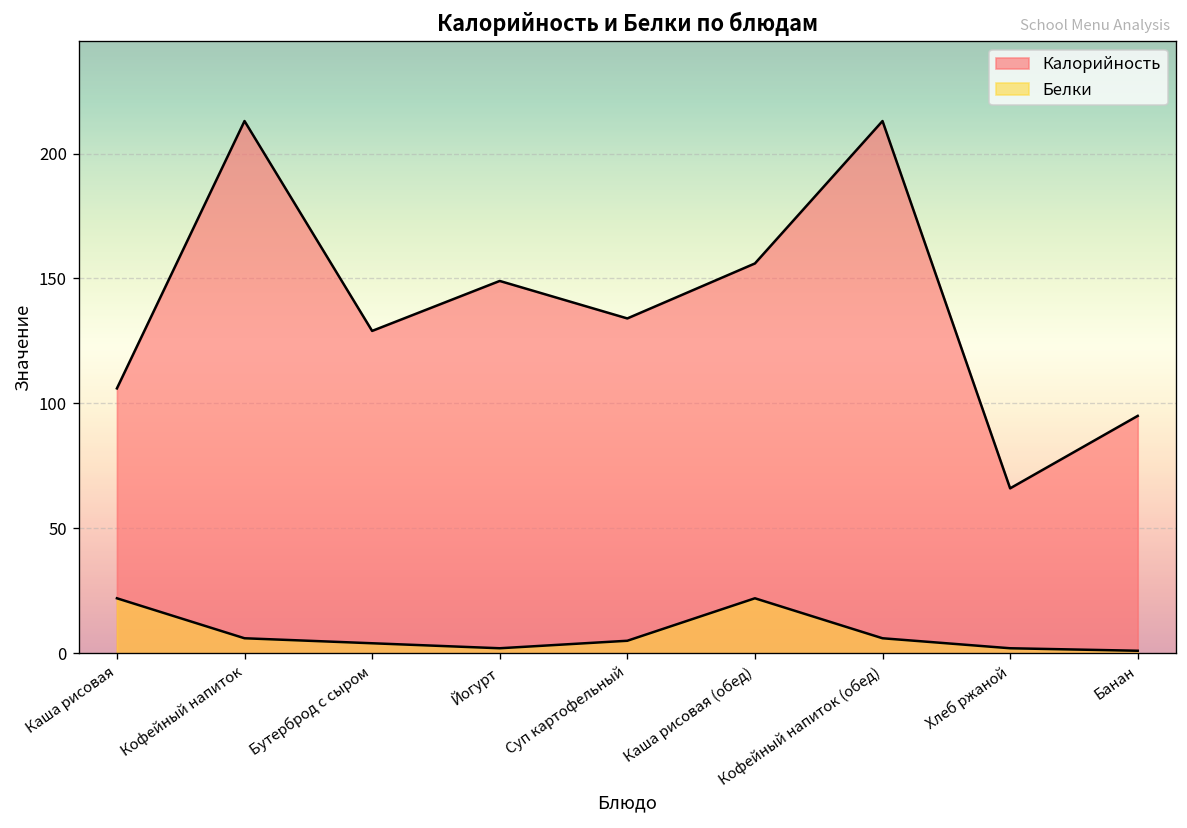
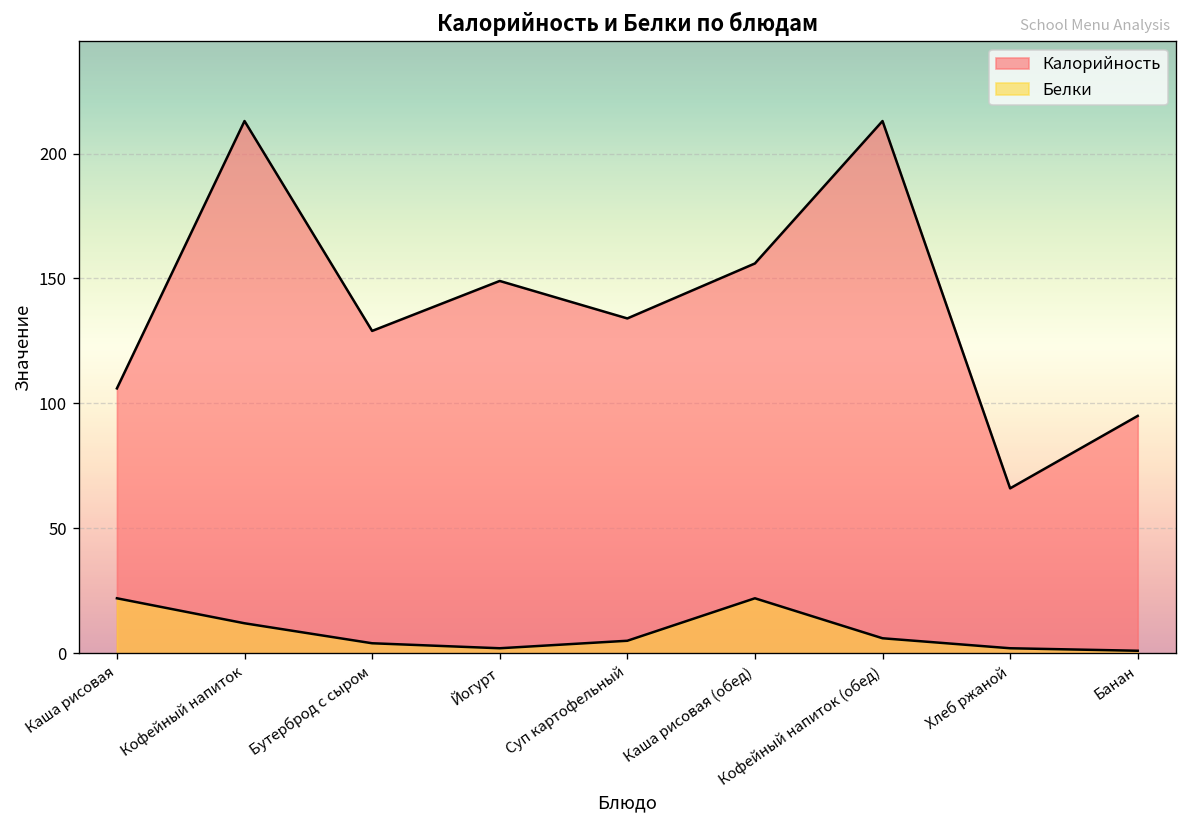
Белки, Кофейный напиток: 6 -> 12
